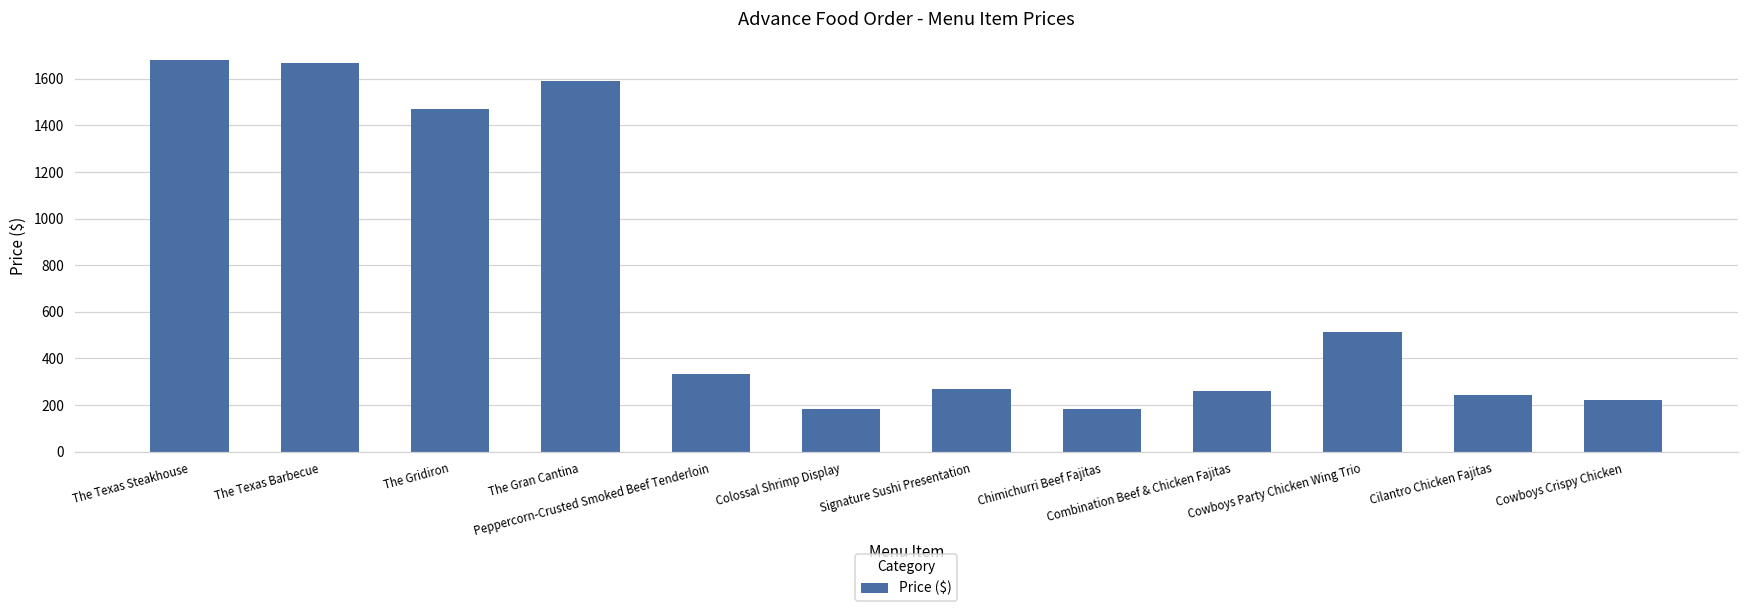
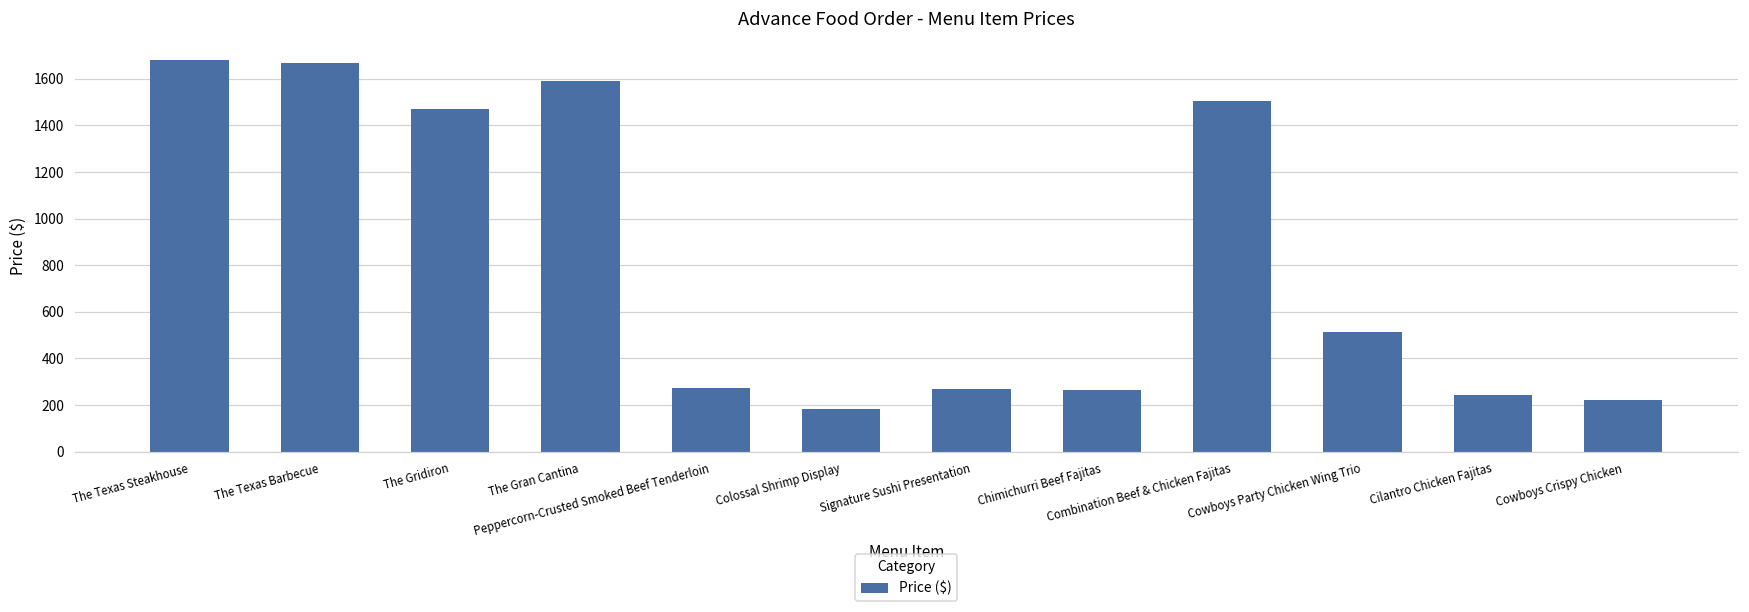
Peppercorn-Crusted Smoked Beef Tenderloin: 330 -> 280
Chimichurri Beef Fajitas: 190 -> 270
Combination Beef & Chicken Fajitas: 260 -> 1510
